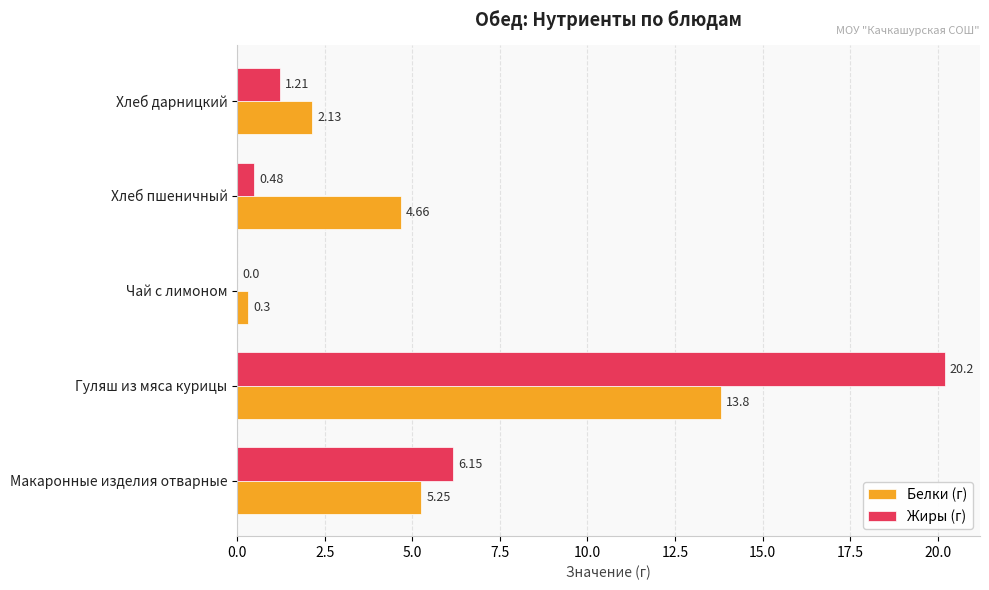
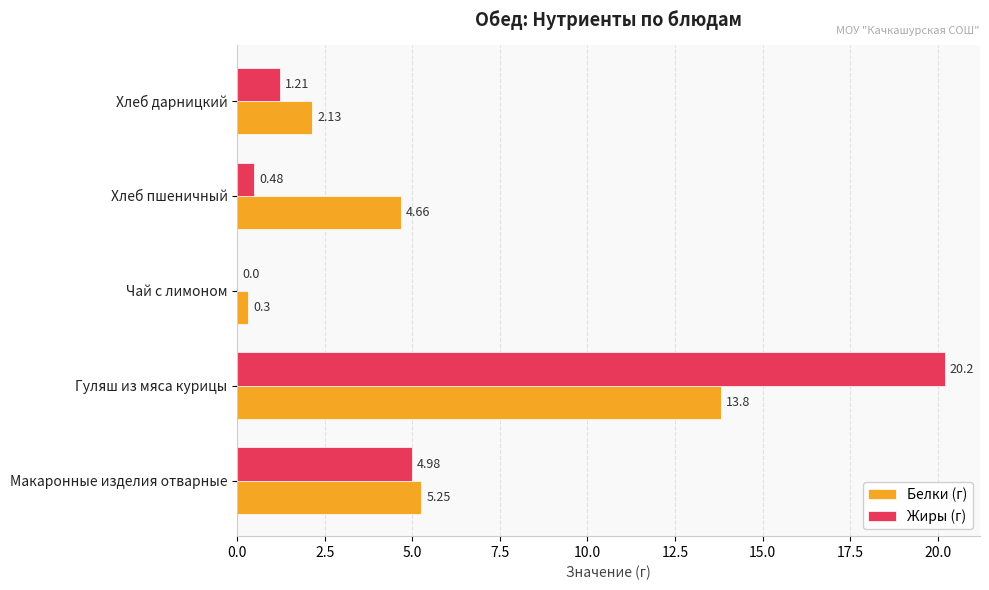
Жиры (г), Макаронные изделия отварные: 6.15 -> 4.98
